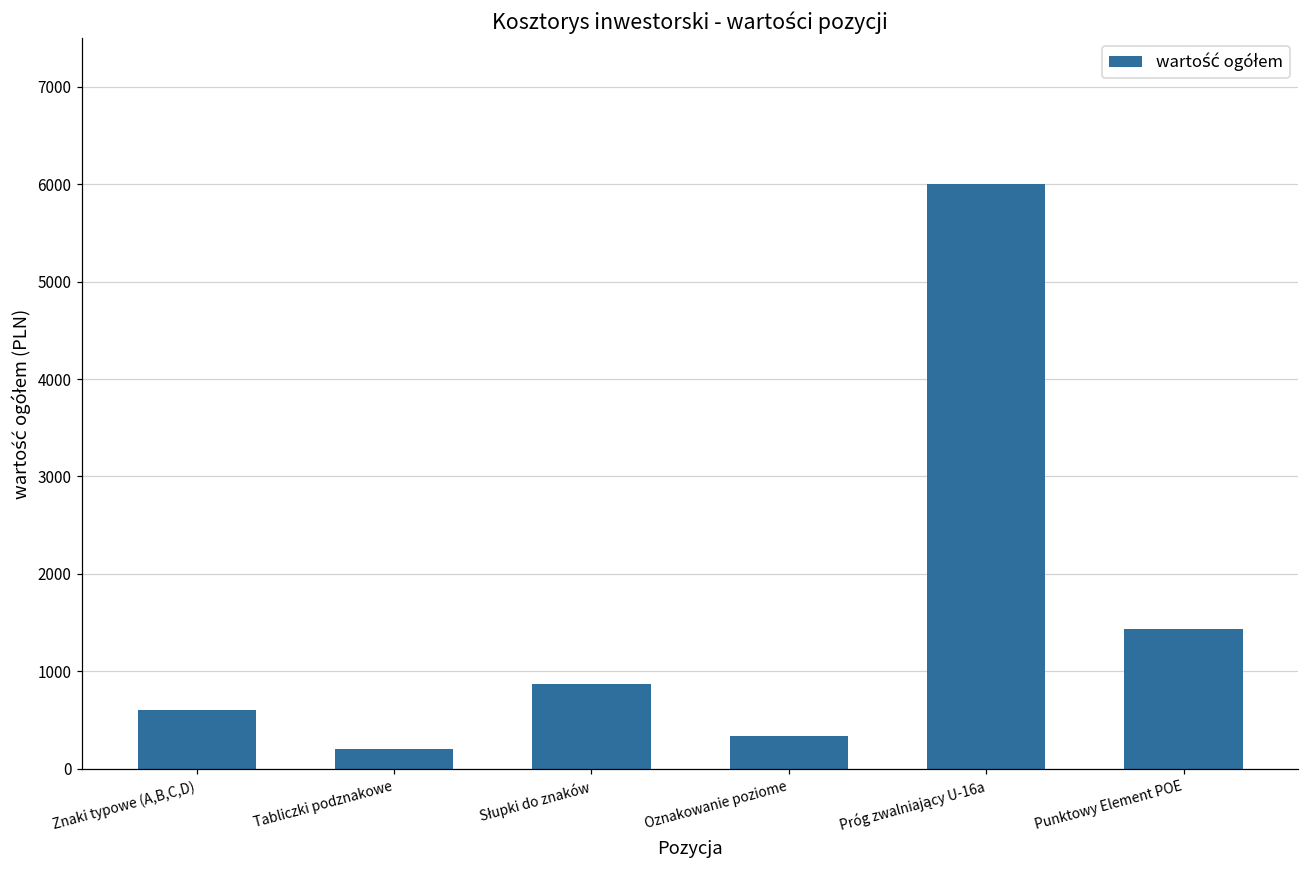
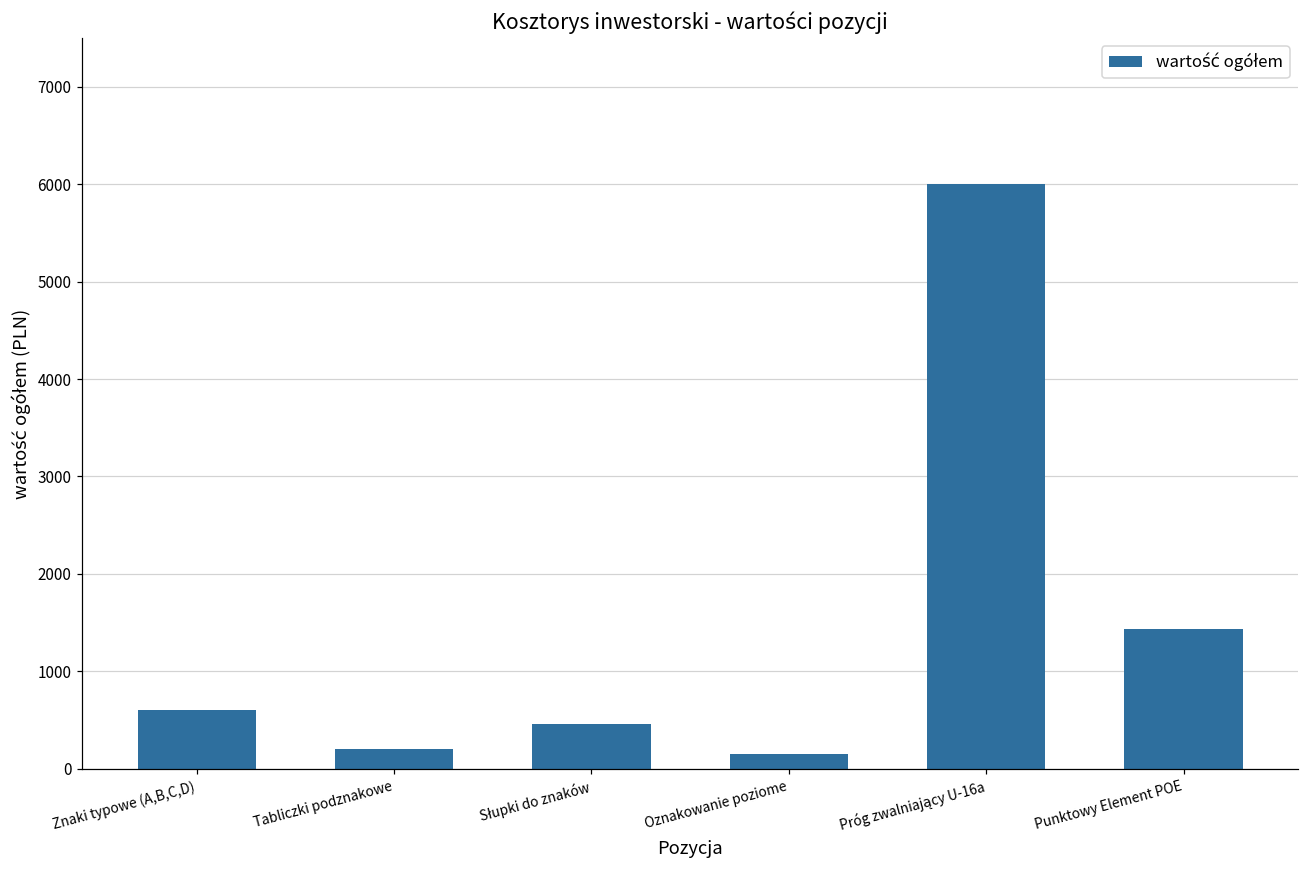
Słupki do znaków: 900 -> 500
Oznakowanie poziome: 300 -> 200
